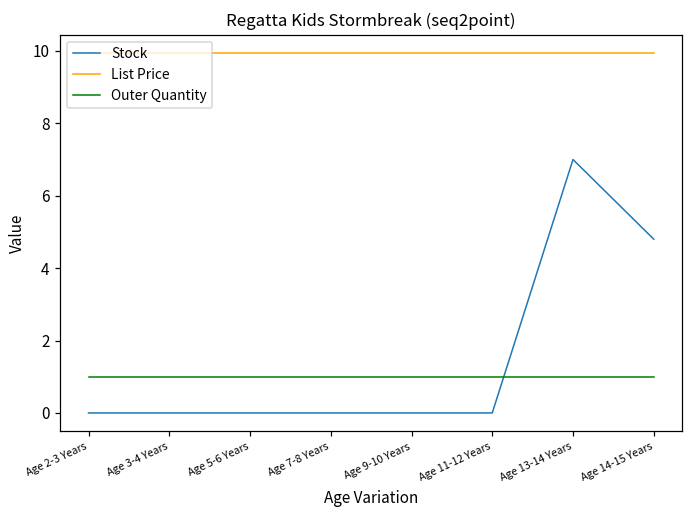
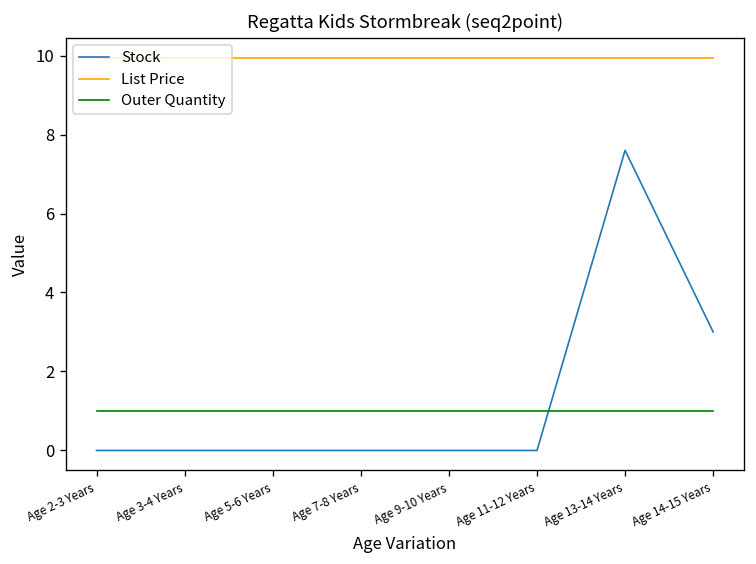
Stock, Age 13-14 Years: 7.0 -> 7.6
Stock, Age 14-15 Years: 4.8 -> 3.0
